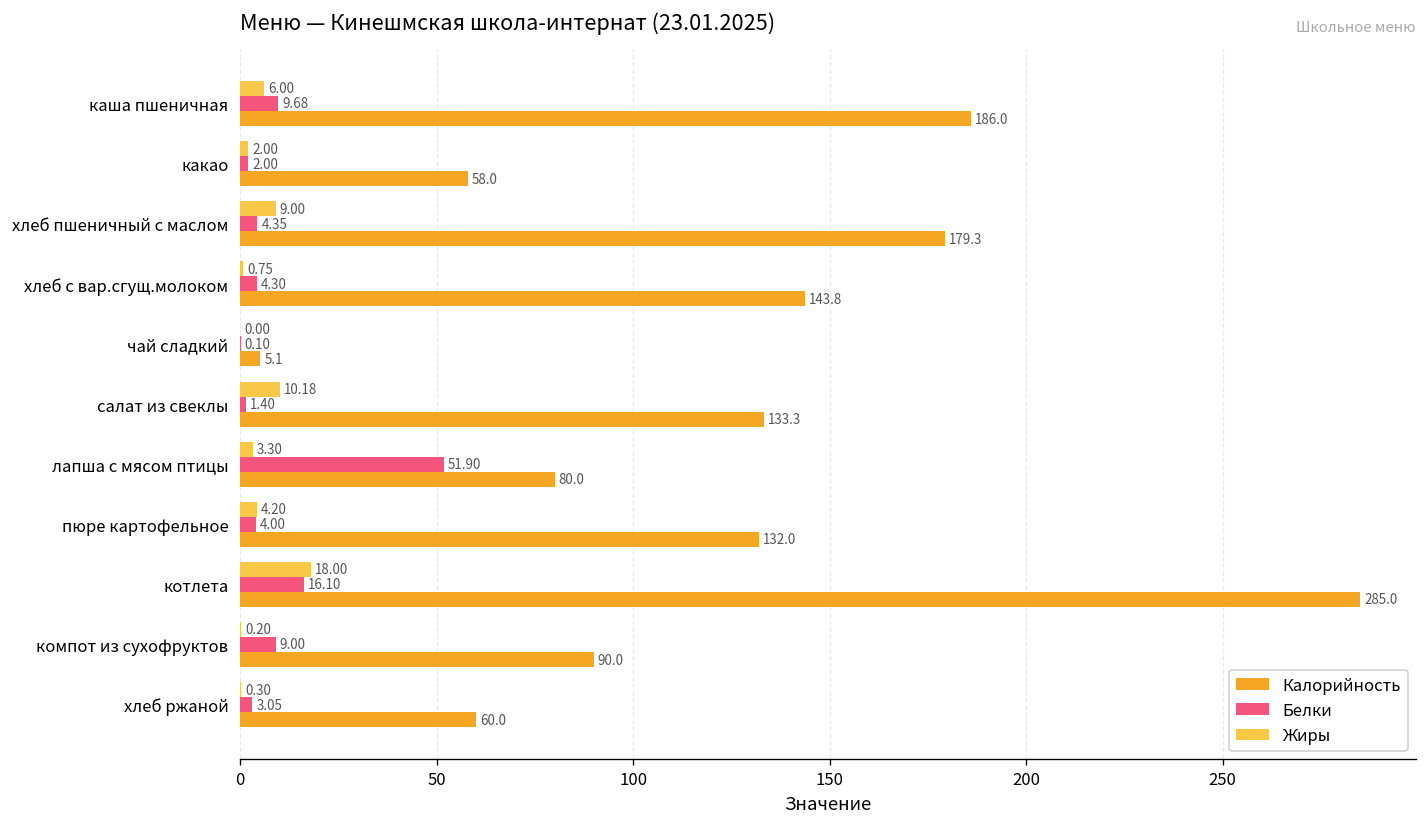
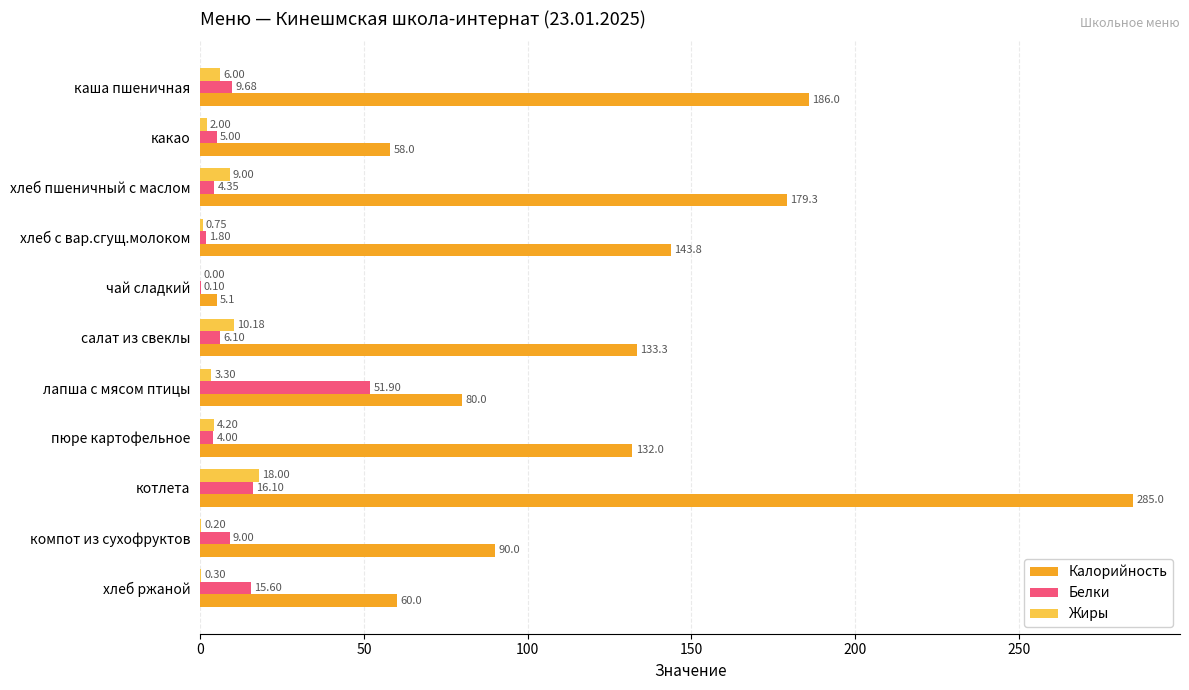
Белки, какао: 2.00 -> 5.00
Белки, хлеб с вар.сгущ.молоком: 4.30 -> 1.80
Белки, салат из свеклы: 1.40 -> 6.10
Белки, хлеб ржаной: 3.05 -> 15.60
